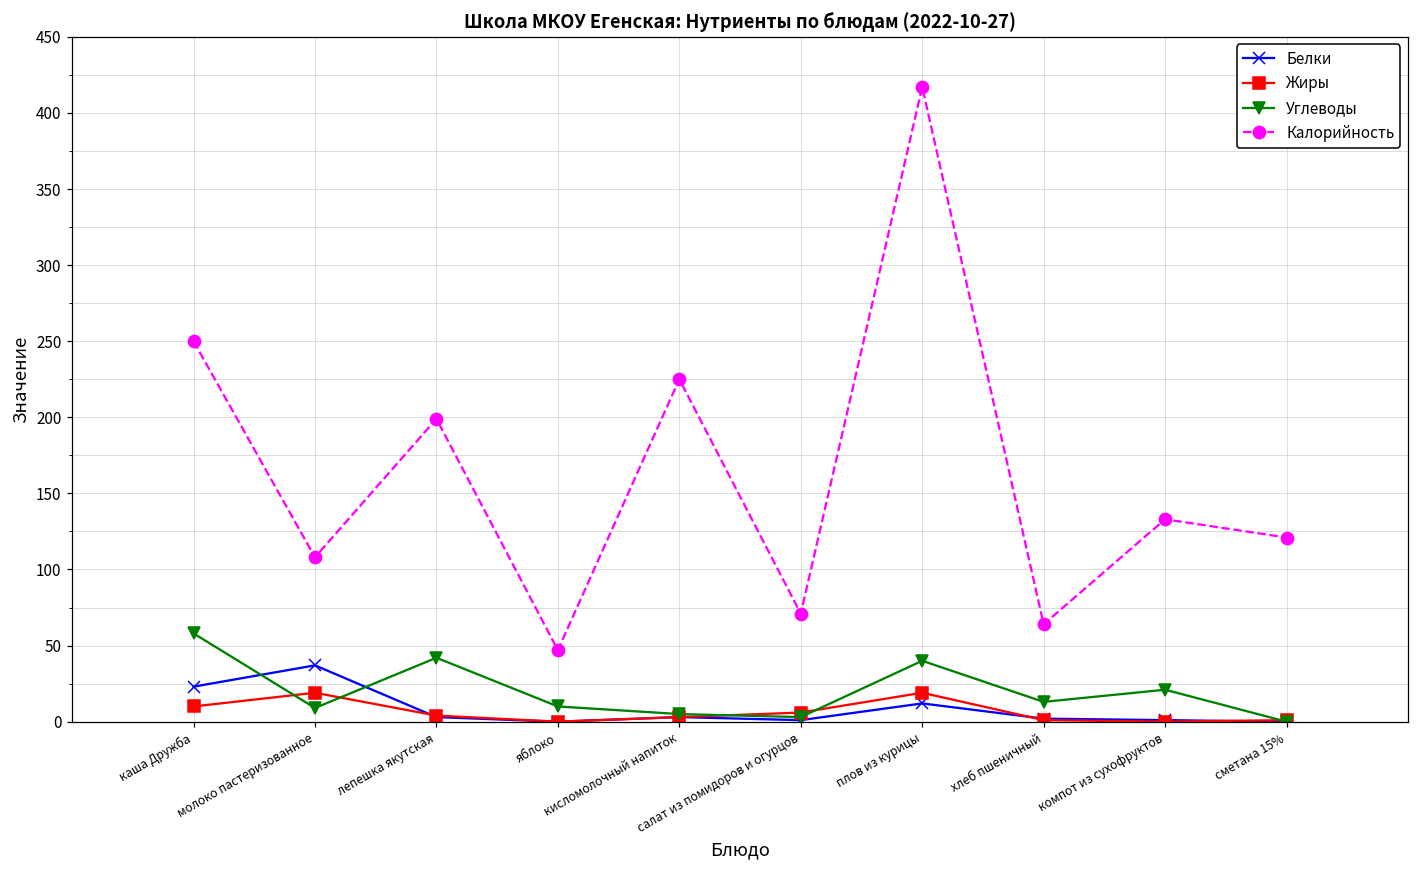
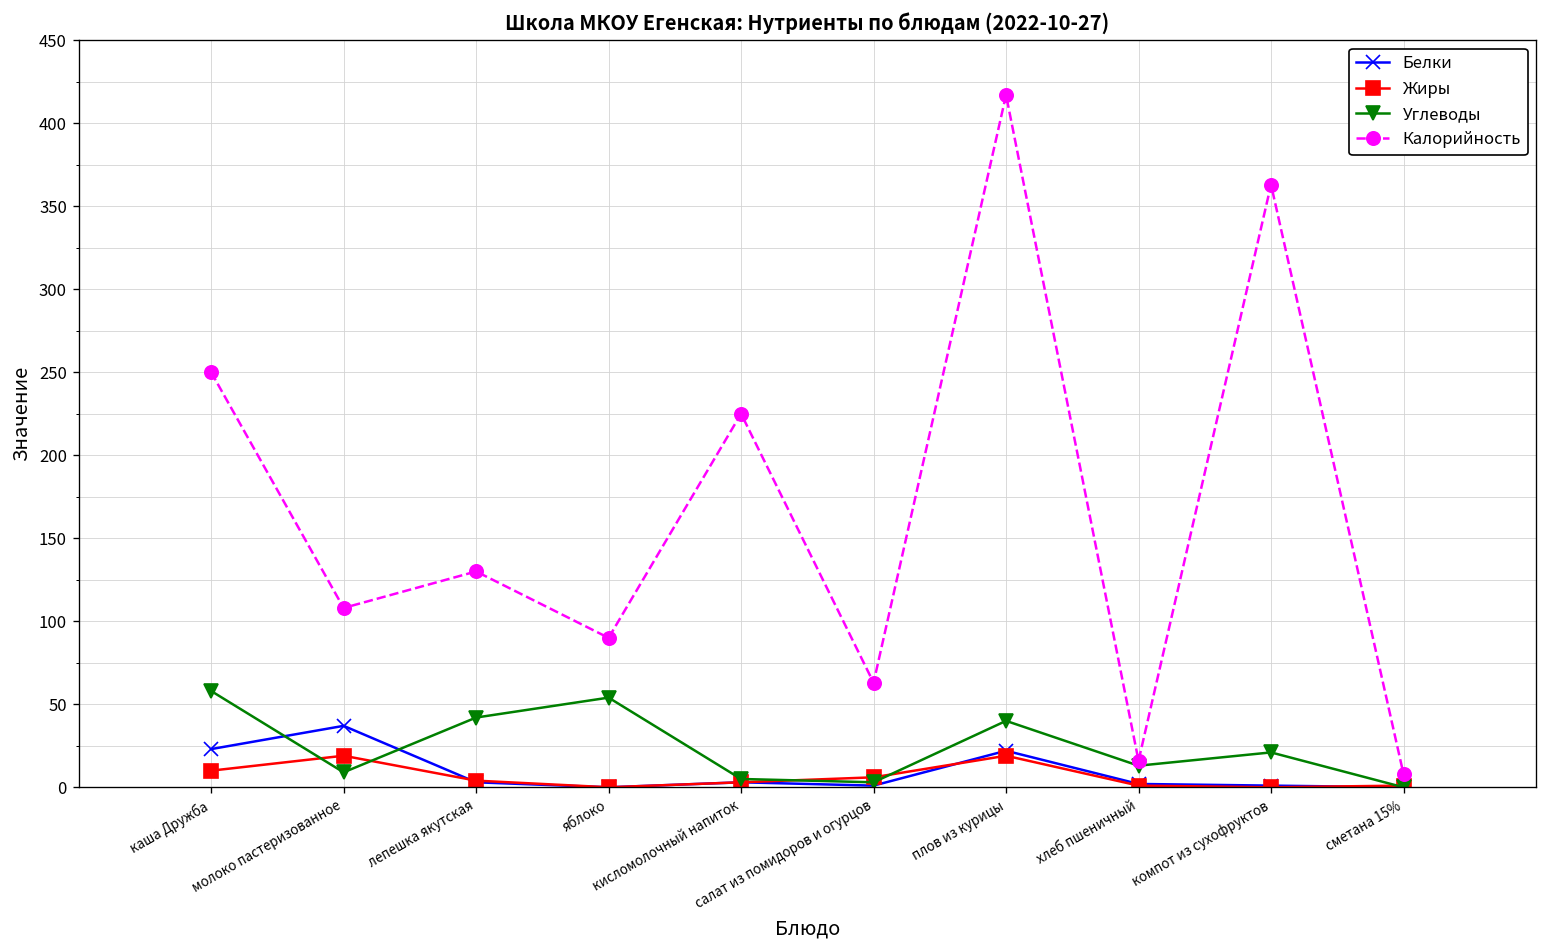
Калорийность, лепешка якутская: 199 -> 130
Углеводы, яблоко: 10 -> 54
Калорийность, яблоко: 47 -> 90
Калорийность, салат из помидоров и огурцов: 71 -> 63
Белки, плов из курицы: 12 -> 22
Калорийность, хлеб пшеничный: 64 -> 16
Калорийность, компот из сухофруктов: 133 -> 363
Калорийность, сметана 15%: 121 -> 8
